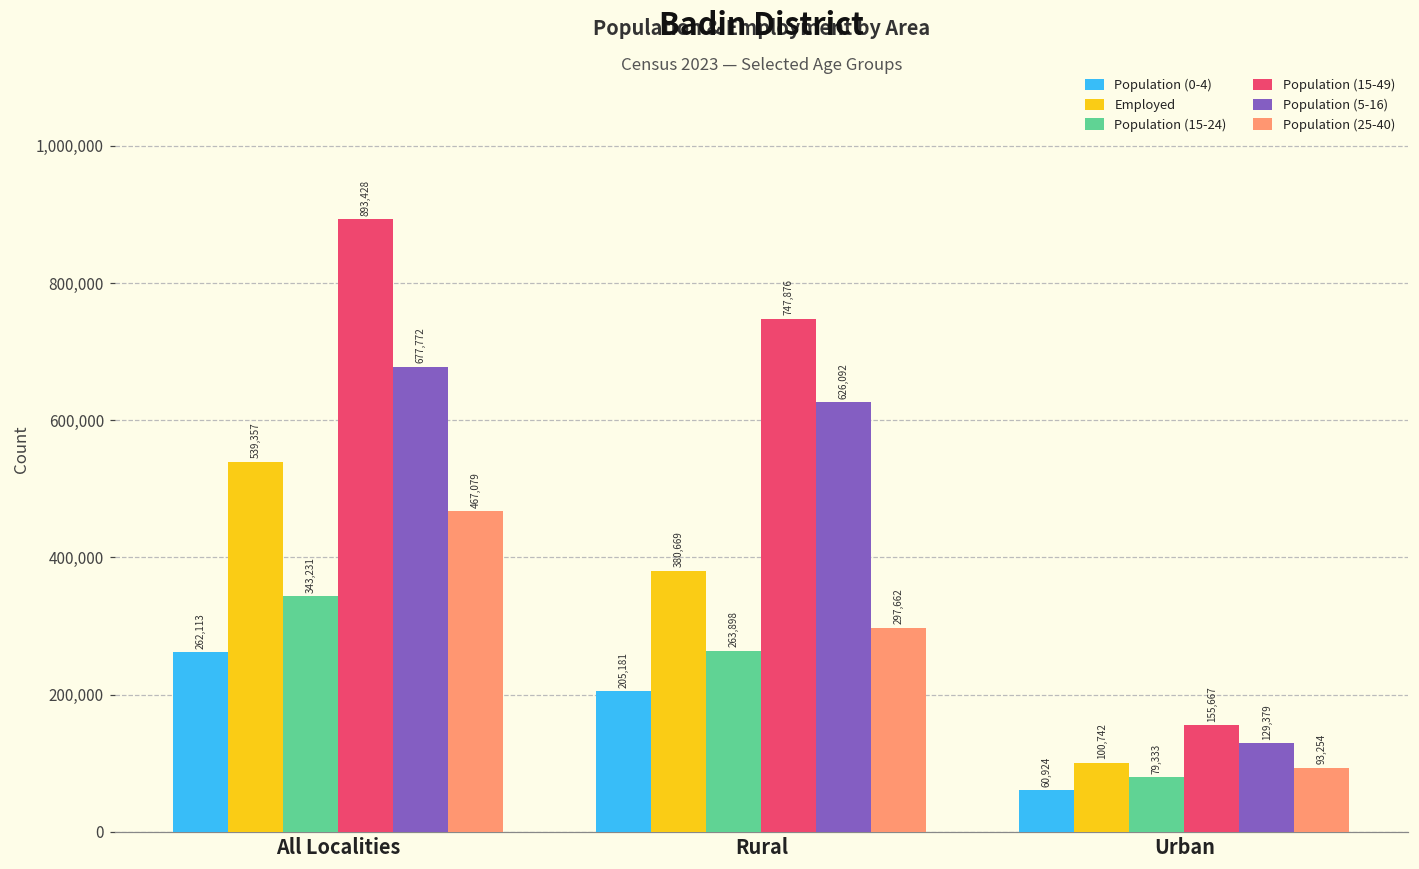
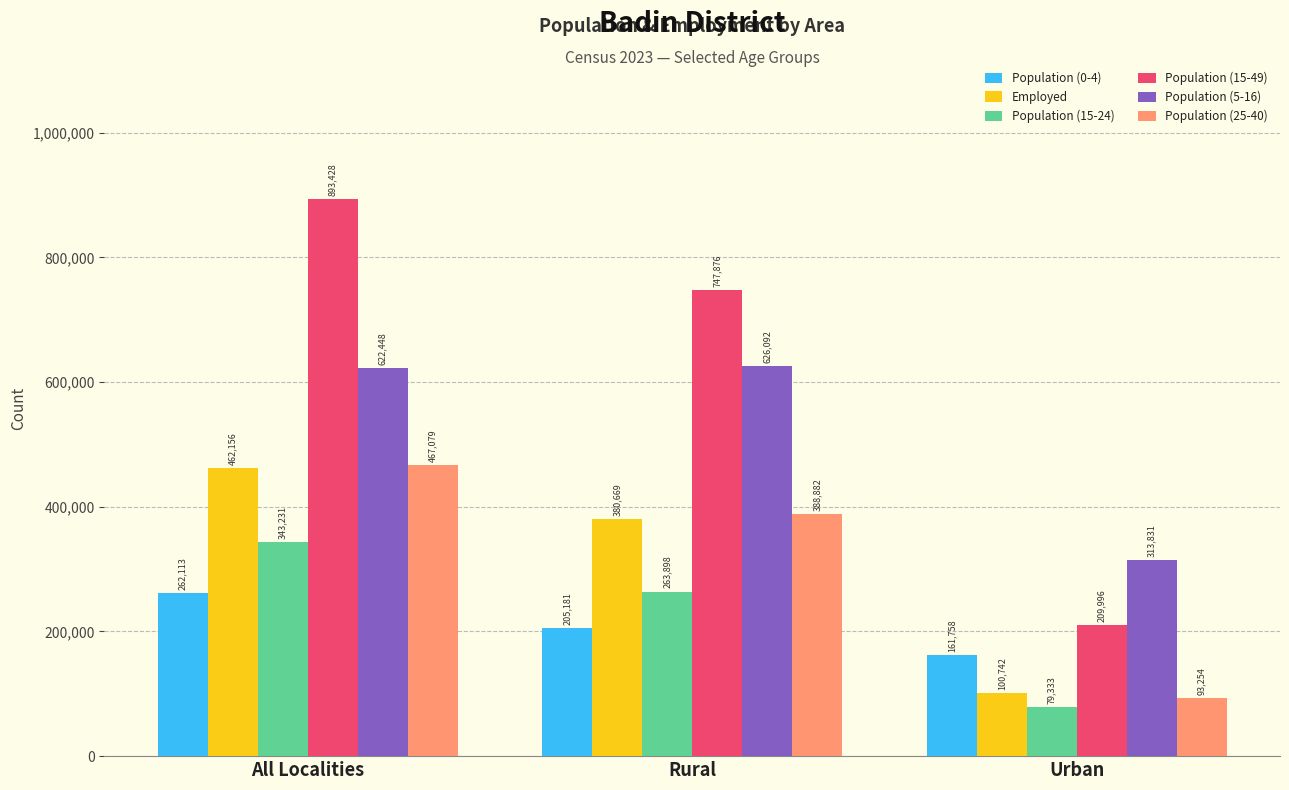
Employed, All Localities: 539,357 -> 462,156
Population (5-16), All Localities: 677,772 -> 622,448
Population (25-40), Rural: 297,662 -> 388,882
Population (0-4), Urban: 60,924 -> 161,758
Population (15-49), Urban: 155,667 -> 209,996
Population (5-16), Urban: 129,379 -> 313,831
